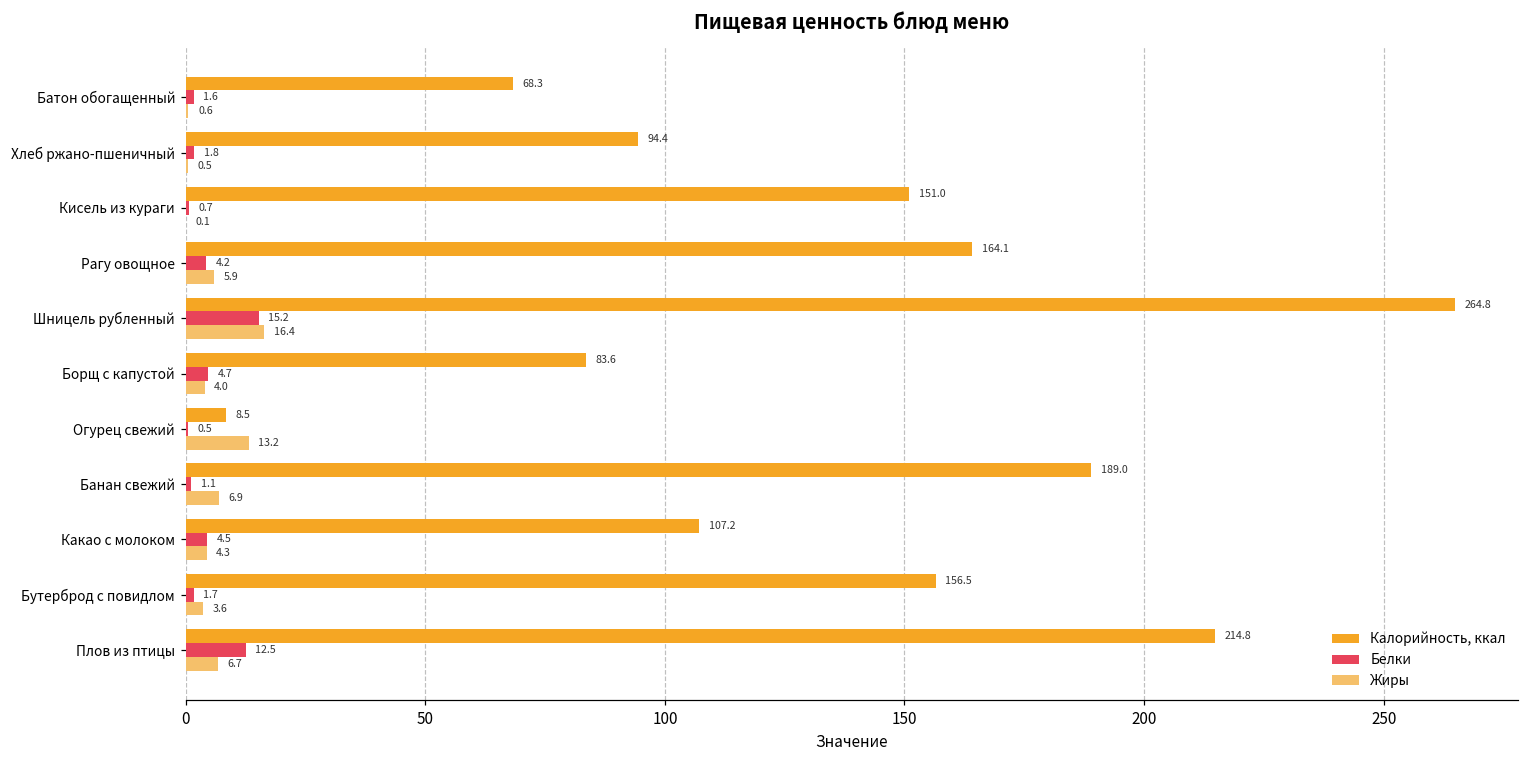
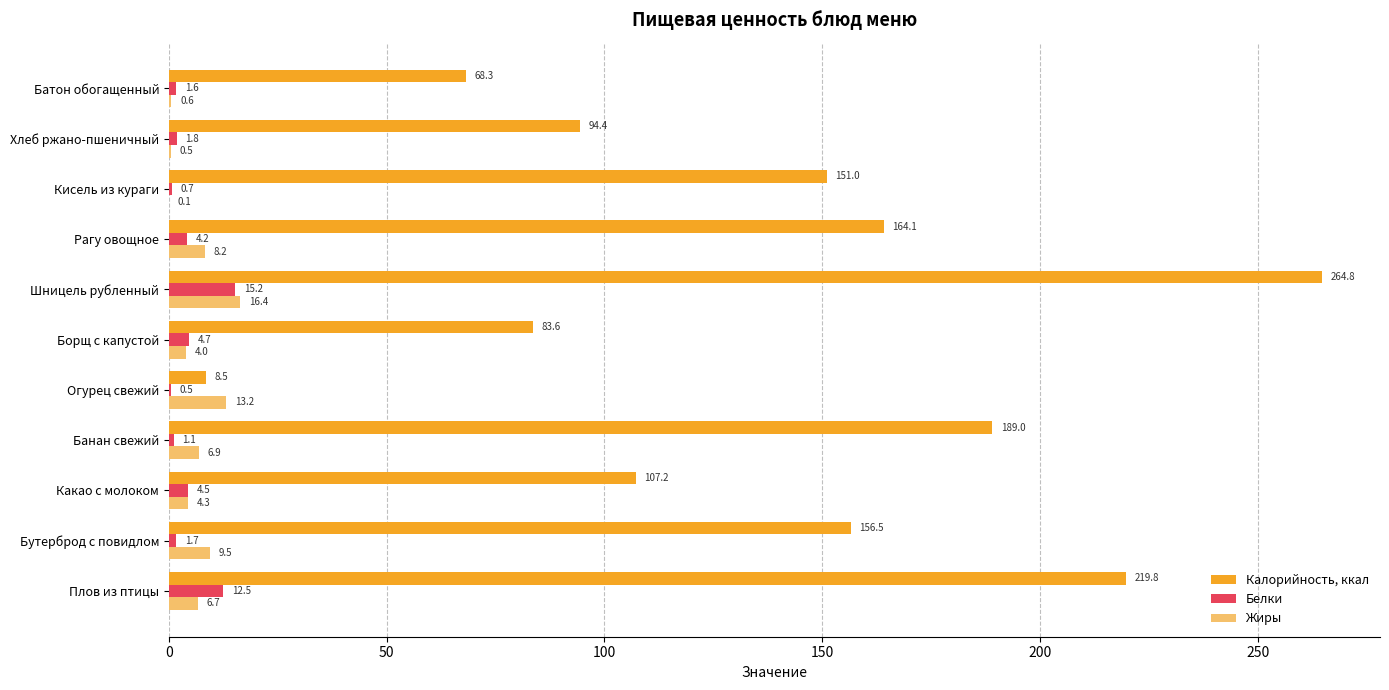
Жиры, Рагу овощное: 5.9 -> 8.2
Жиры, Бутерброд с повидлом: 3.6 -> 9.5
Калорийность, ккал, Плов из птицы: 214.8 -> 219.8
